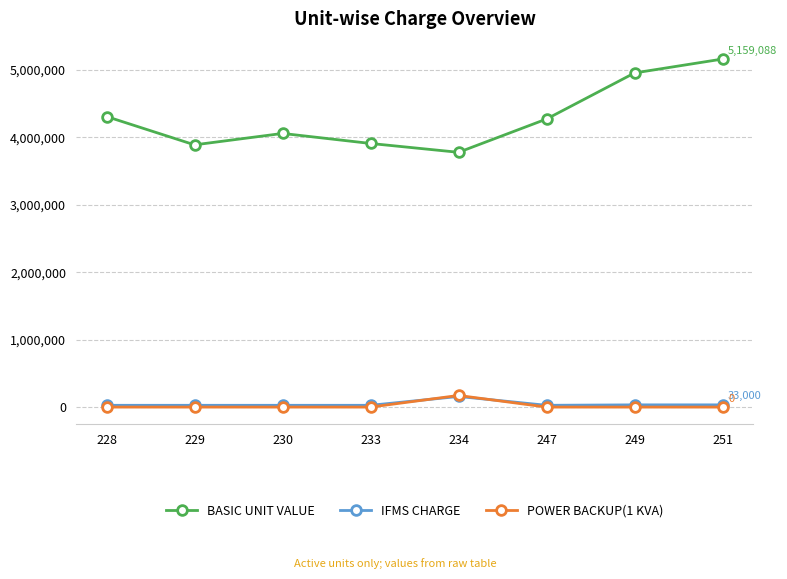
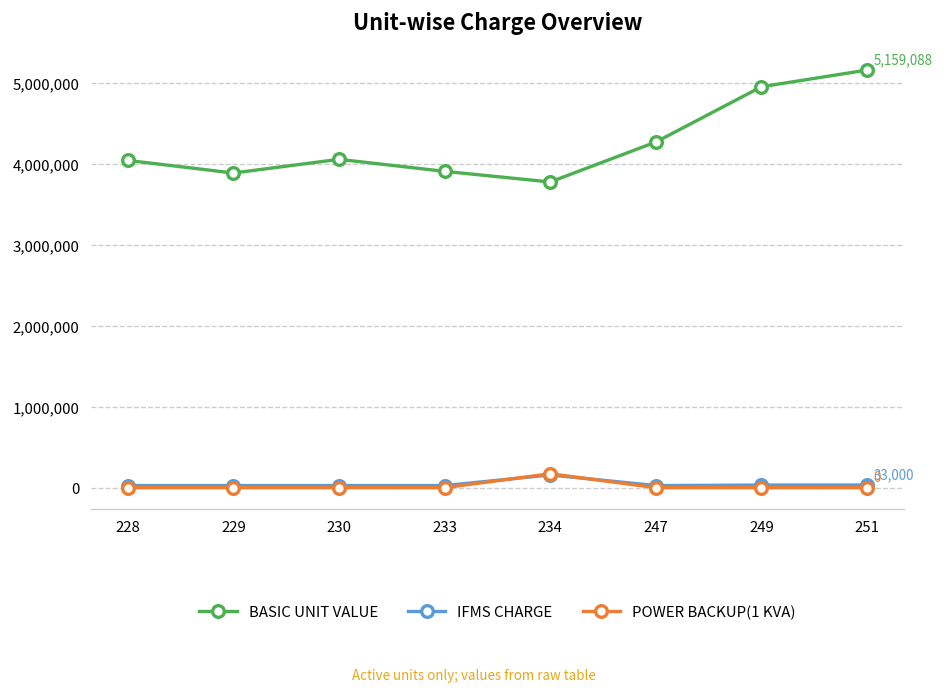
BASIC UNIT VALUE, 228: 4,300,000 -> 4,000,000
